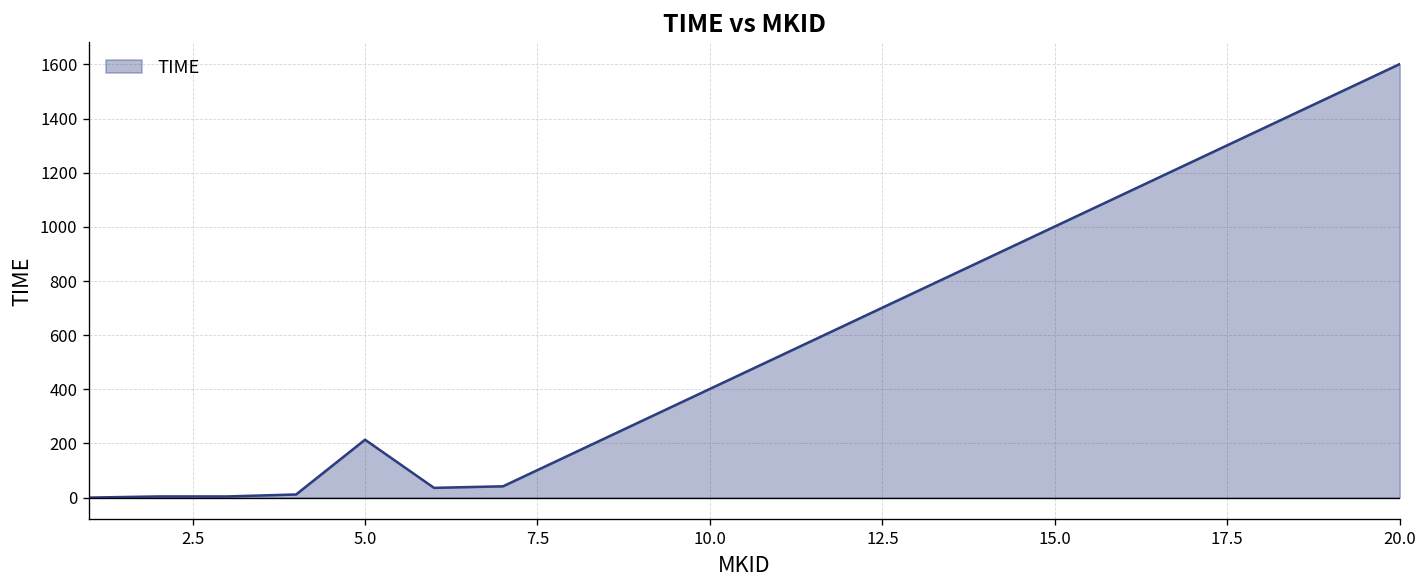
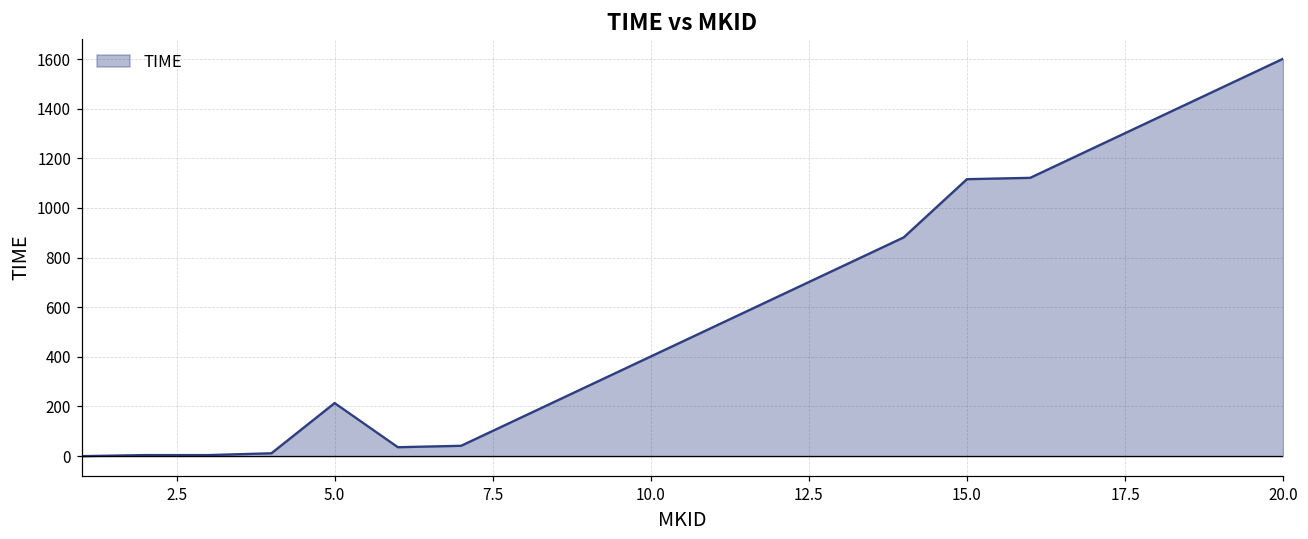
15.0: 1000 -> 1120
